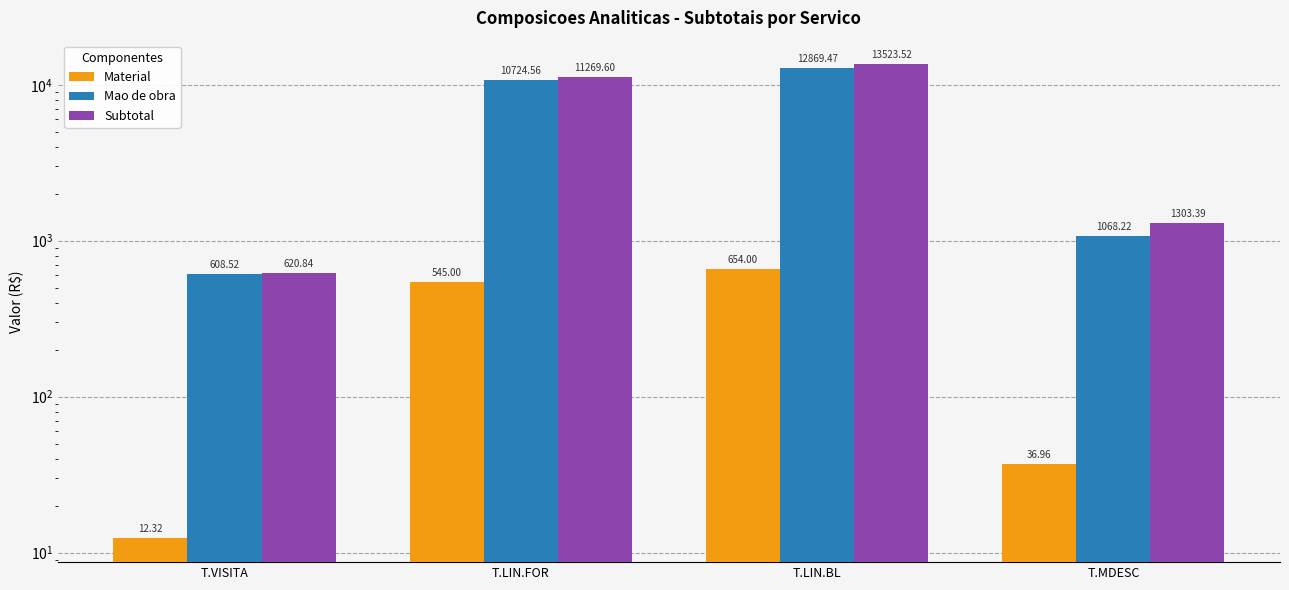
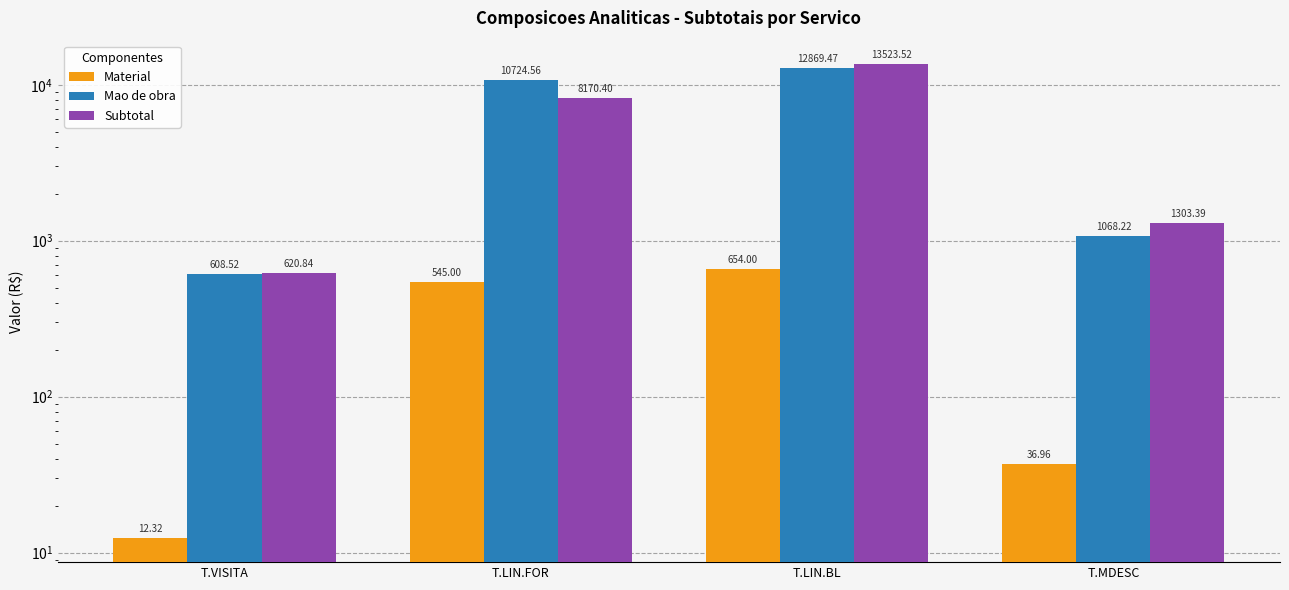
Subtotal, T.LIN.FOR: 11269.60 -> 8170.40
